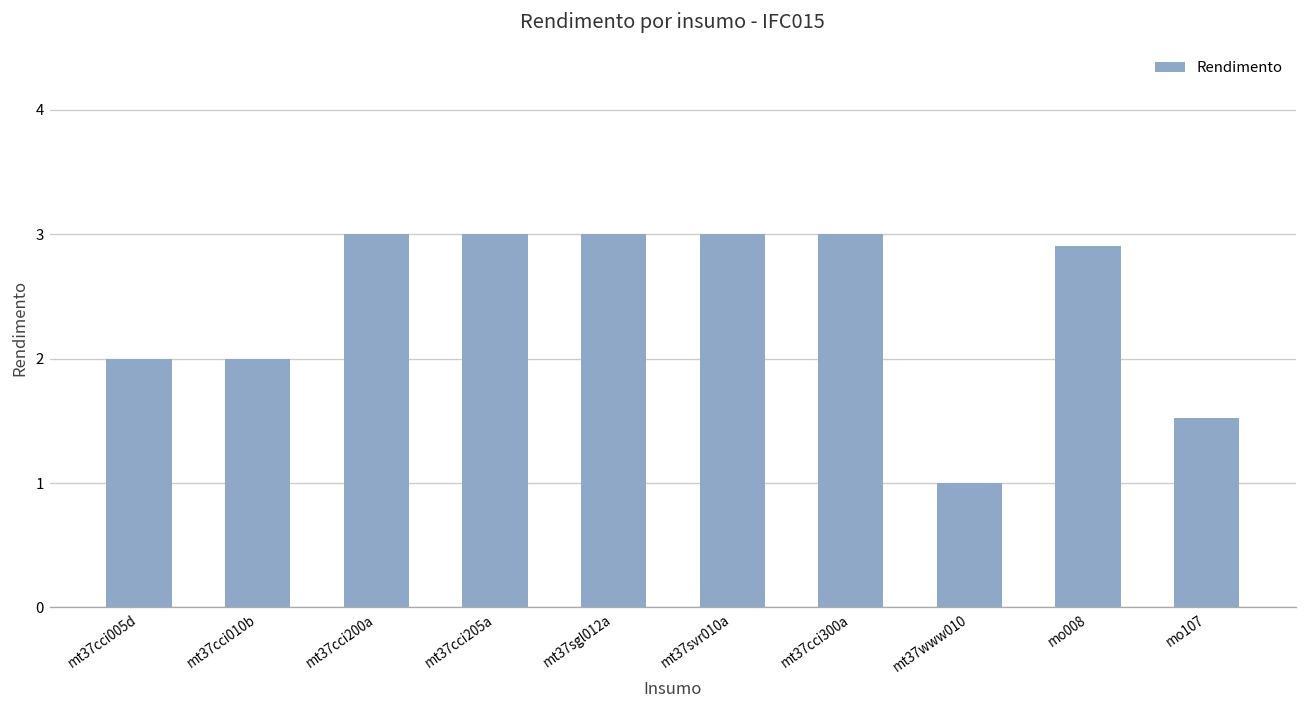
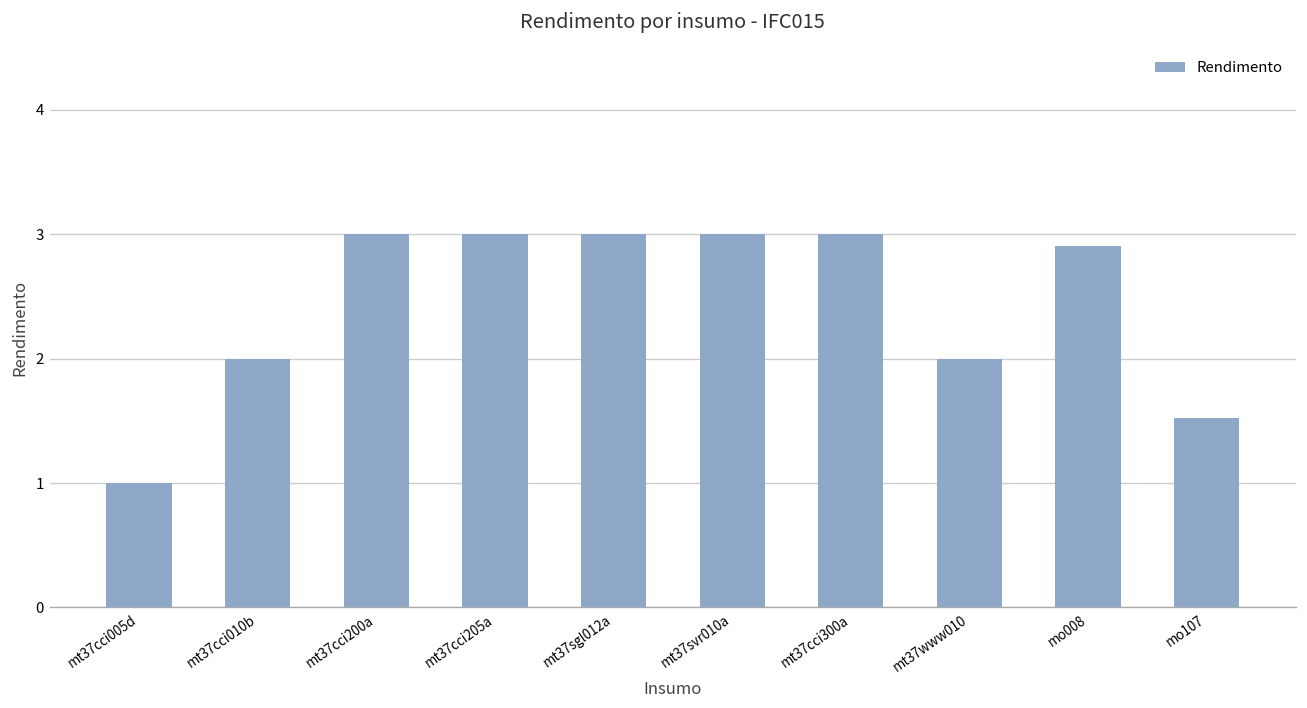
mt37cci005d: 2 -> 1
mt37www010: 1 -> 2
